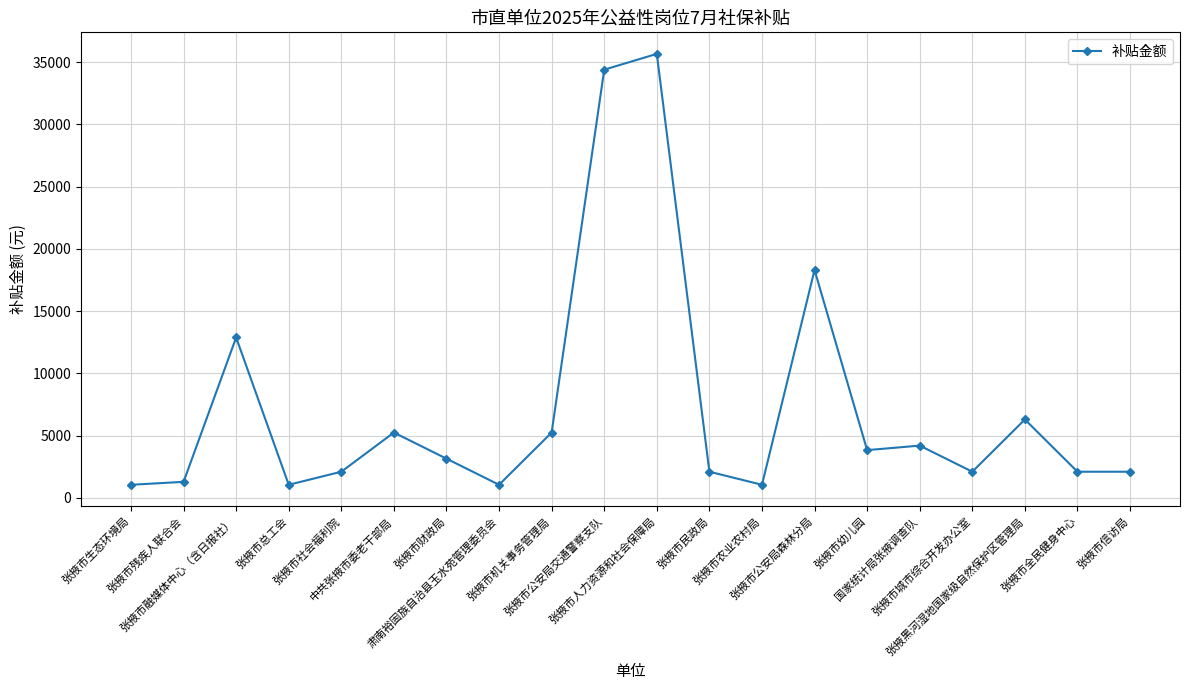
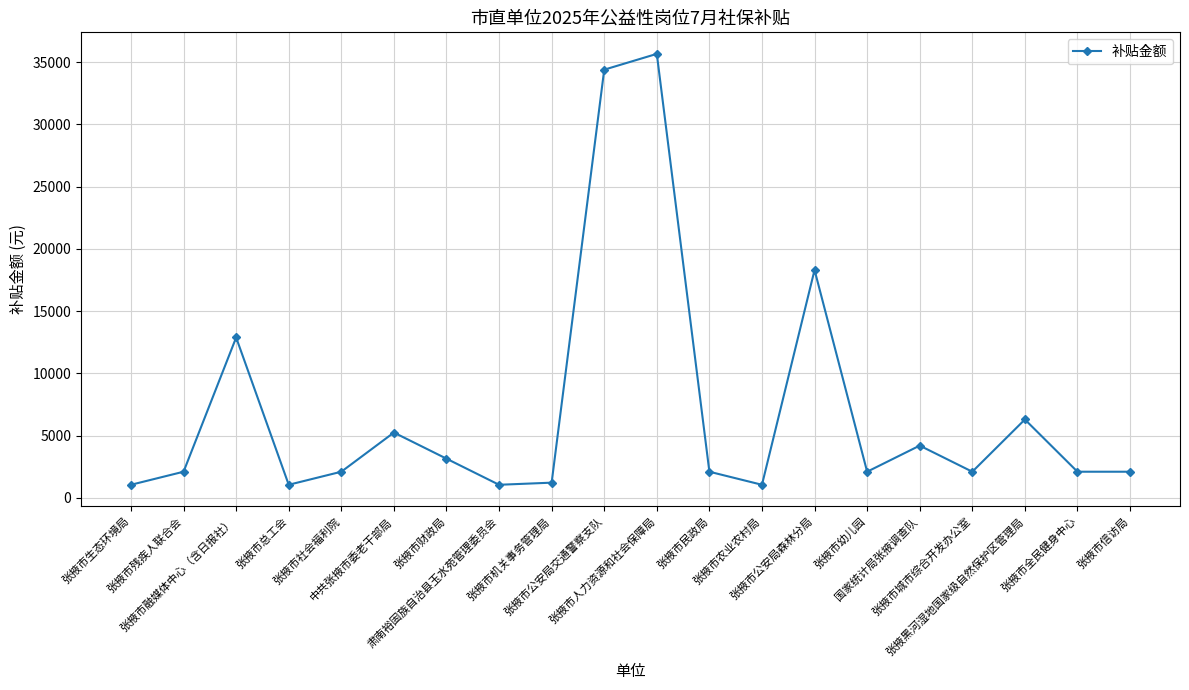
张掖市残疾人联合会: 1300 -> 2100
张掖市机关事务管理局: 5200 -> 1200
张掖市幼儿园: 3800 -> 2100
